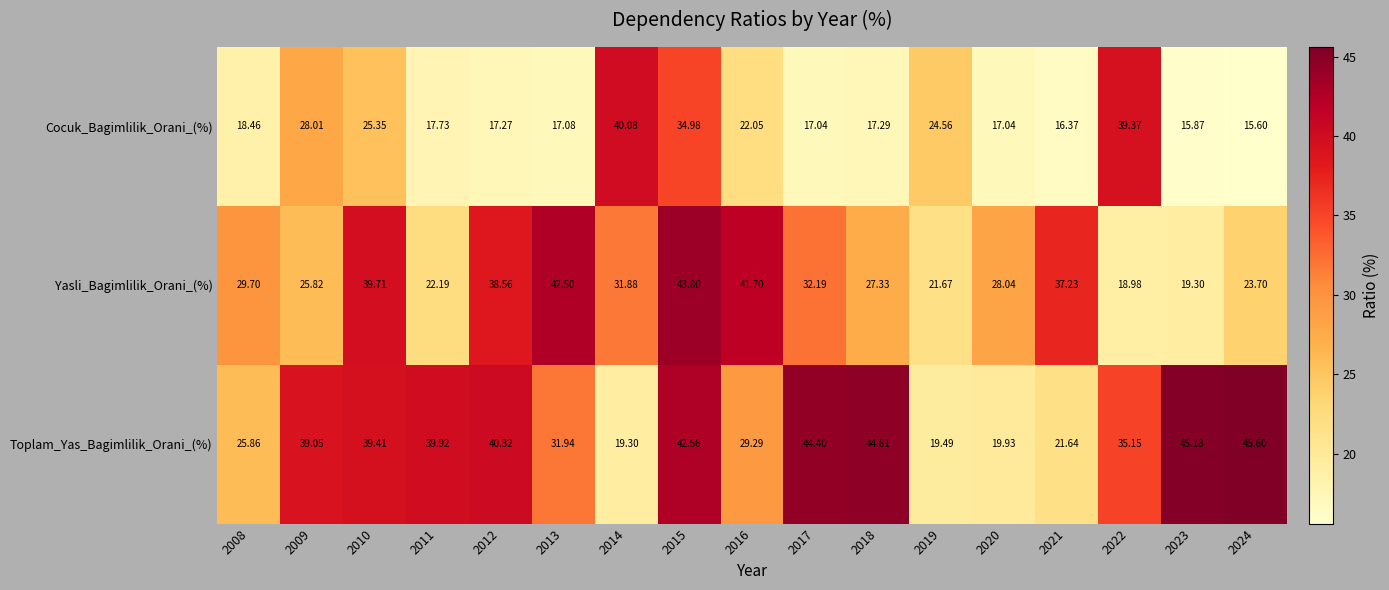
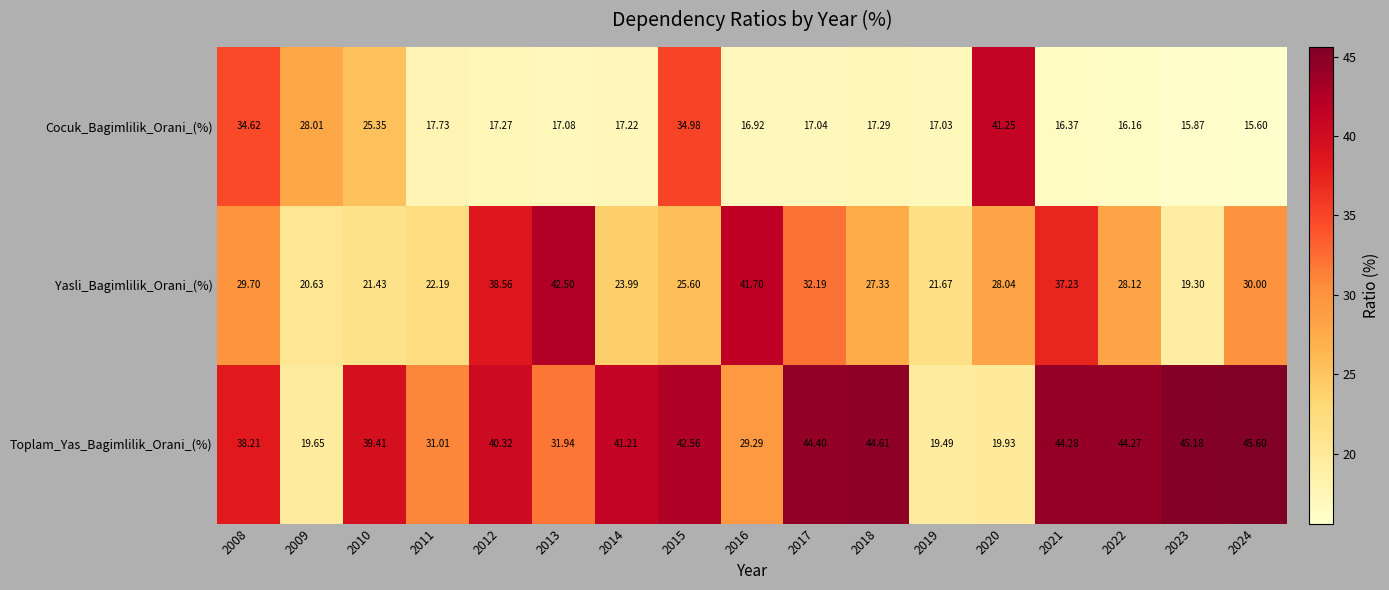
Cocuk_Bagimlilik_Orani_(%), 2008: 18.46 -> 34.62
Cocuk_Bagimlilik_Orani_(%), 2014: 40.08 -> 17.22
Cocuk_Bagimlilik_Orani_(%), 2016: 22.05 -> 16.92
Cocuk_Bagimlilik_Orani_(%), 2019: 24.56 -> 17.03
Cocuk_Bagimlilik_Orani_(%), 2020: 17.04 -> 41.25
Cocuk_Bagimlilik_Orani_(%), 2022: 39.37 -> 16.16
Yasli_Bagimlilik_Orani_(%), 2009: 25.82 -> 20.63
Yasli_Bagimlilik_Orani_(%), 2010: 39.71 -> 21.43
Yasli_Bagimlilik_Orani_(%), 2014: 31.88 -> 23.99
Yasli_Bagimlilik_Orani_(%), 2015: 43.80 -> 25.60
Yasli_Bagimlilik_Orani_(%), 2022: 18.98 -> 28.12
Yasli_Bagimlilik_Orani_(%), 2024: 23.70 -> 30.00
Toplam_Yas_Bagimlilik_Orani_(%), 2008: 25.86 -> 38.21
Toplam_Yas_Bagimlilik_Orani_(%), 2009: 39.05 -> 19.65
Toplam_Yas_Bagimlilik_Orani_(%), 2011: 39.92 -> 31.01
Toplam_Yas_Bagimlilik_Orani_(%), 2014: 19.30 -> 41.21
Toplam_Yas_Bagimlilik_Orani_(%), 2021: 21.64 -> 44.28
Toplam_Yas_Bagimlilik_Orani_(%), 2022: 35.15 -> 44.27
